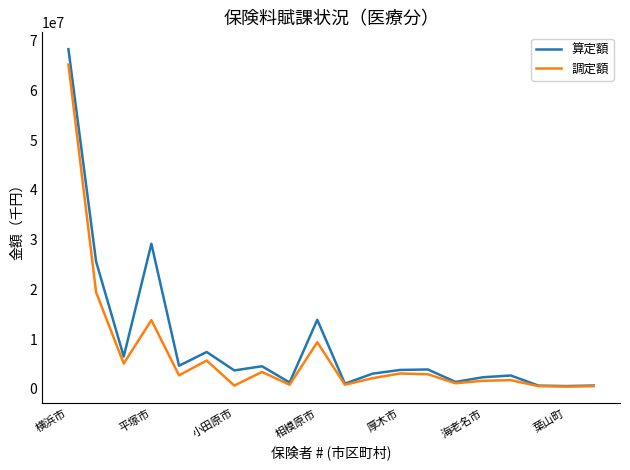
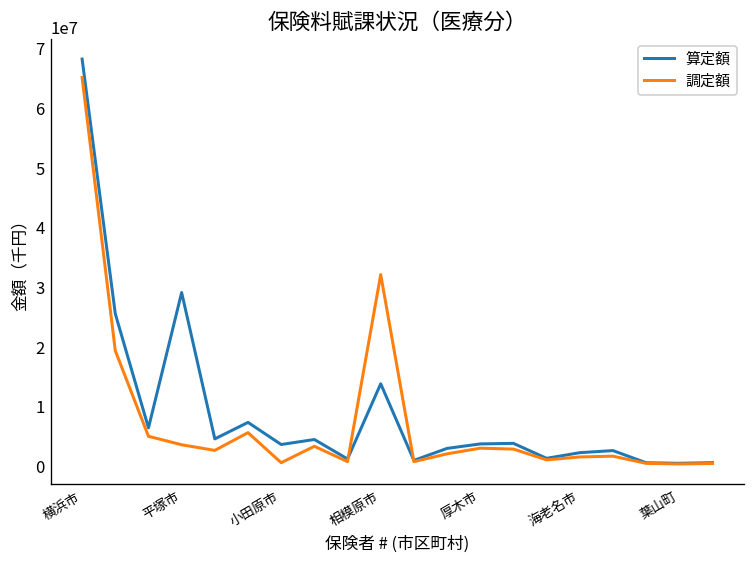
調定額, 平塚市: 14000000 -> 4000000
調定額, 相模原市: 9000000 -> 32000000
